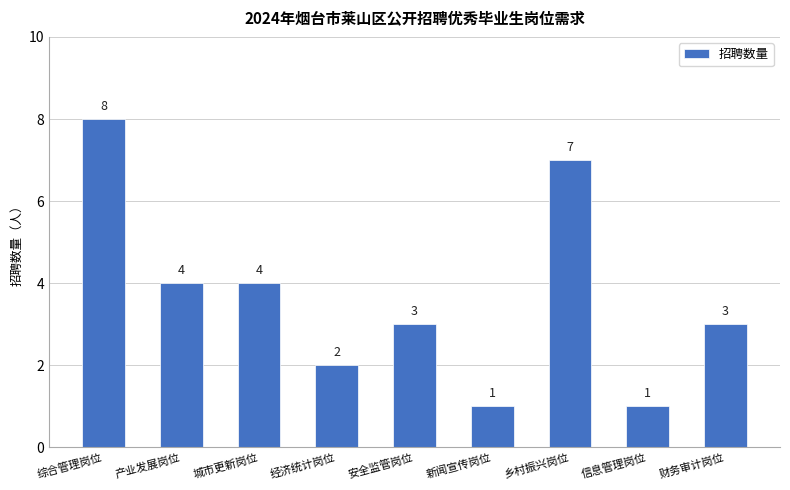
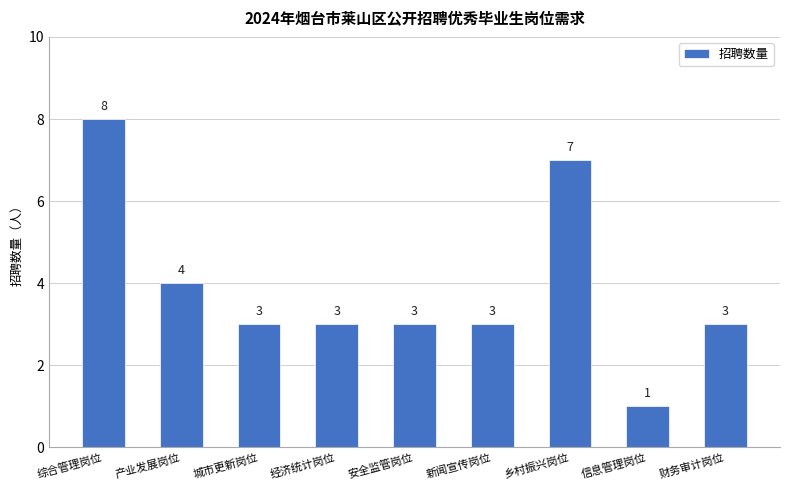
城市更新岗位: 4 -> 3
经济统计岗位: 2 -> 3
新闻宣传岗位: 1 -> 3
